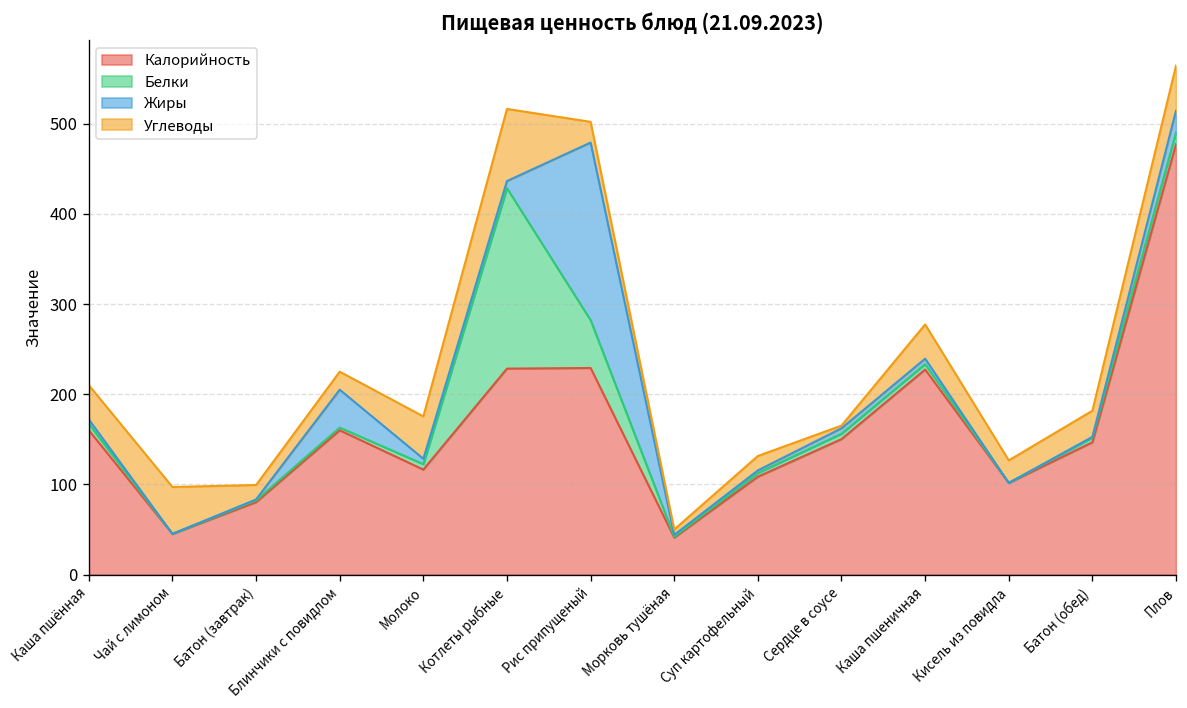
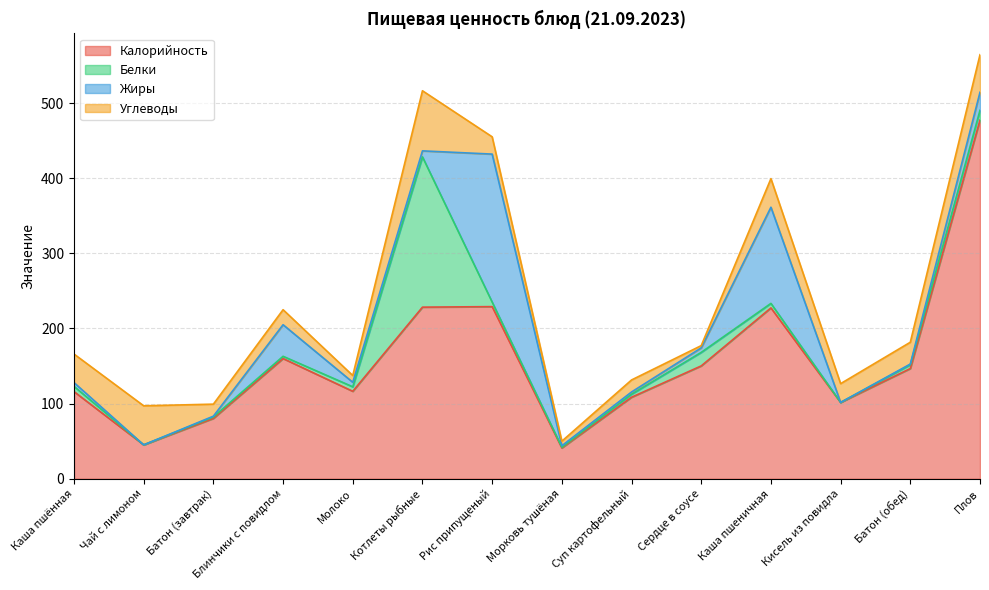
Калорийность, Каша пшённая: 160 -> 120
Углеводы, Молоко: 50 -> 10
Белки, Рис припущеный: 50 -> 10
Белки, Сердце в соусе: 10 -> 20
Жиры, Каша пшеничная: 10 -> 130
